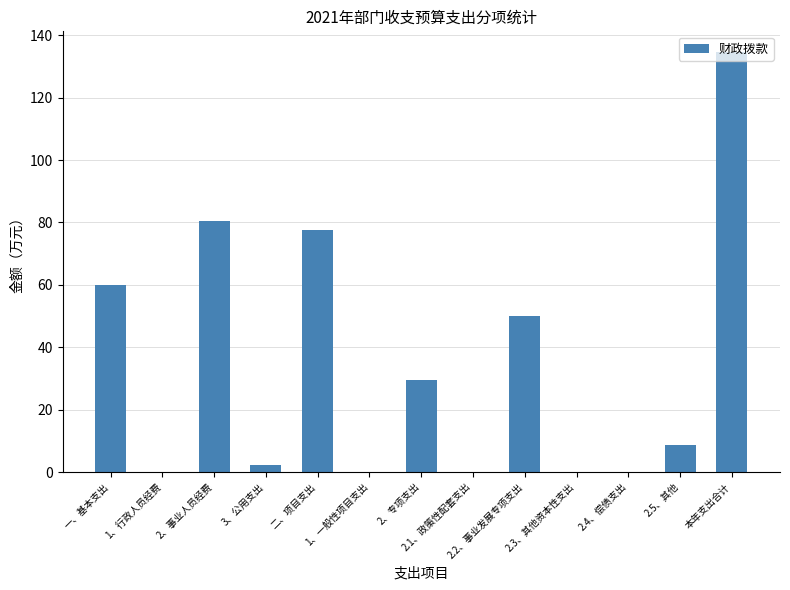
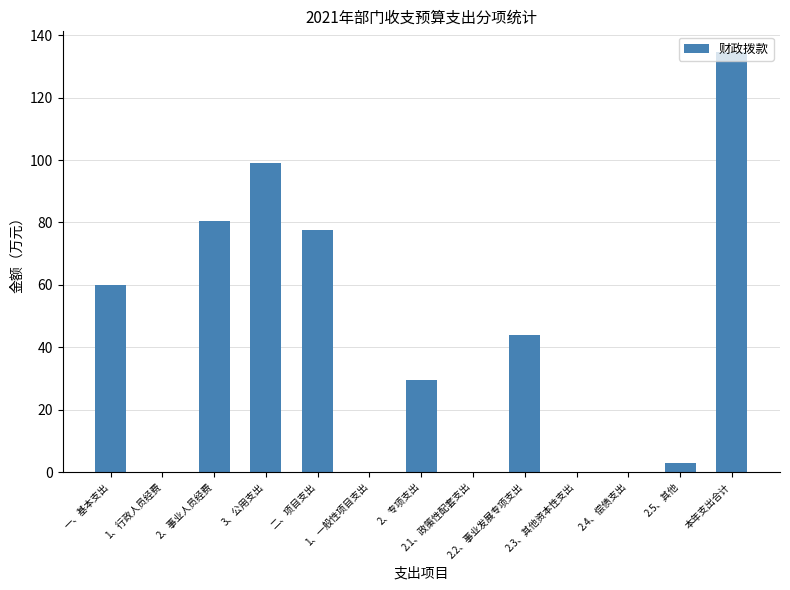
3、公用支出: 2 -> 99
2.2、事业发展专项支出: 50 -> 44
2.5、其他: 9 -> 3
